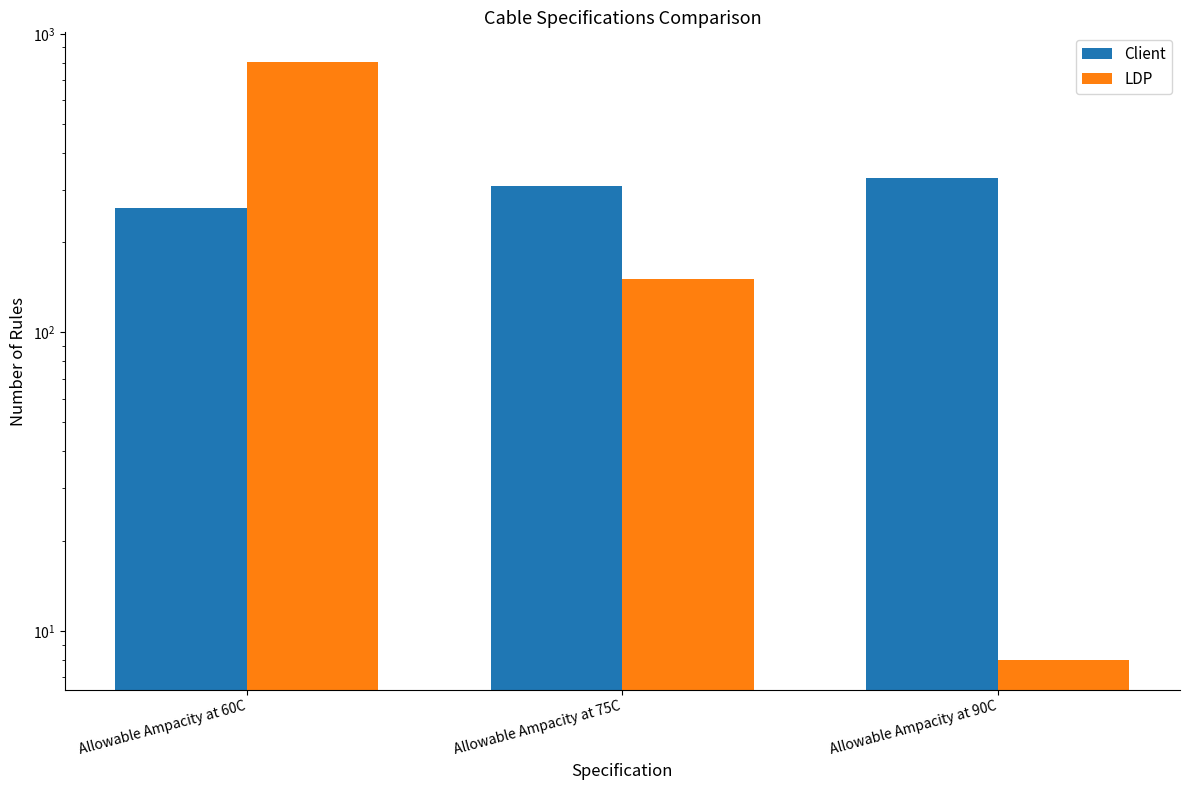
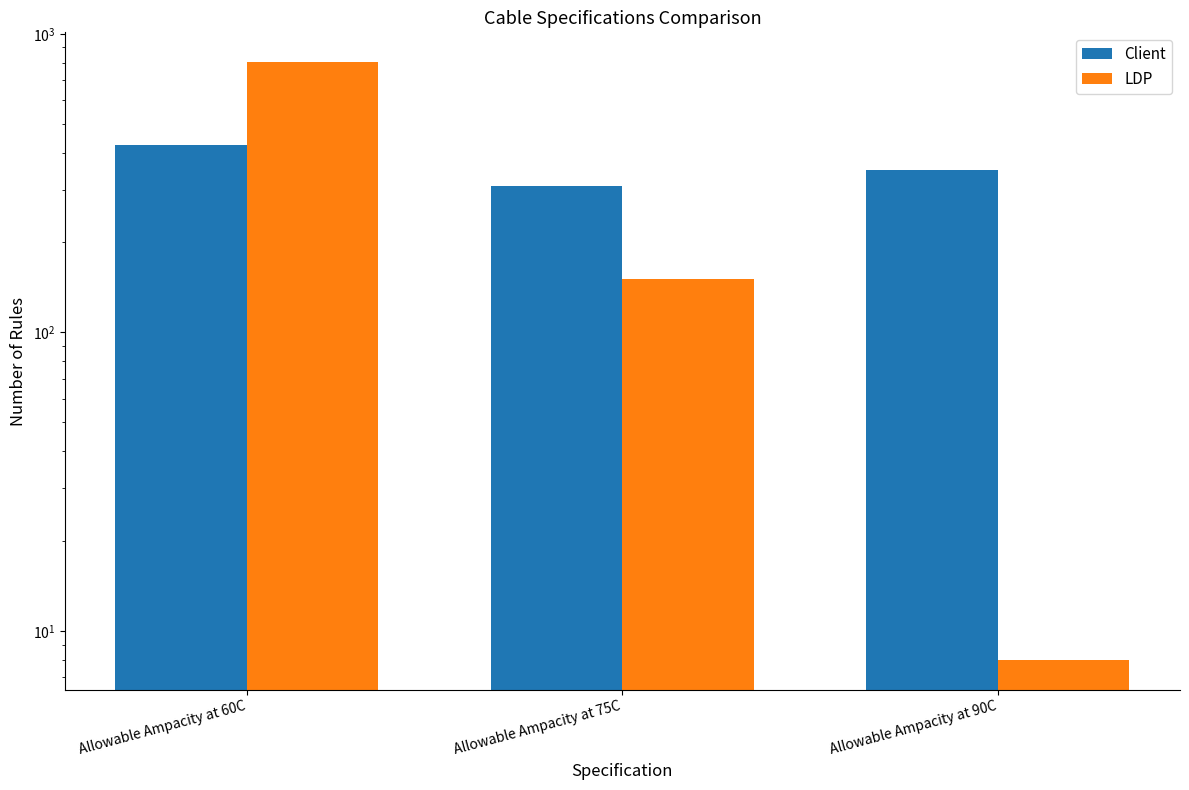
Client, Allowable Ampacity at 60C: 260 -> 420
Client, Allowable Ampacity at 90C: 330 -> 350
